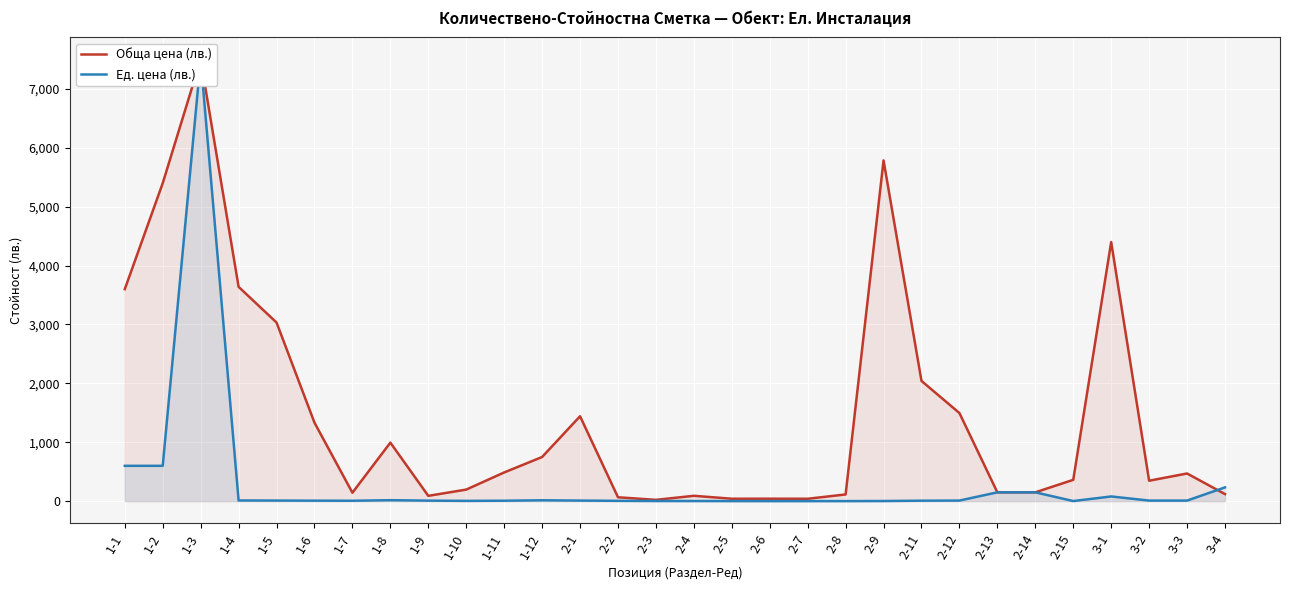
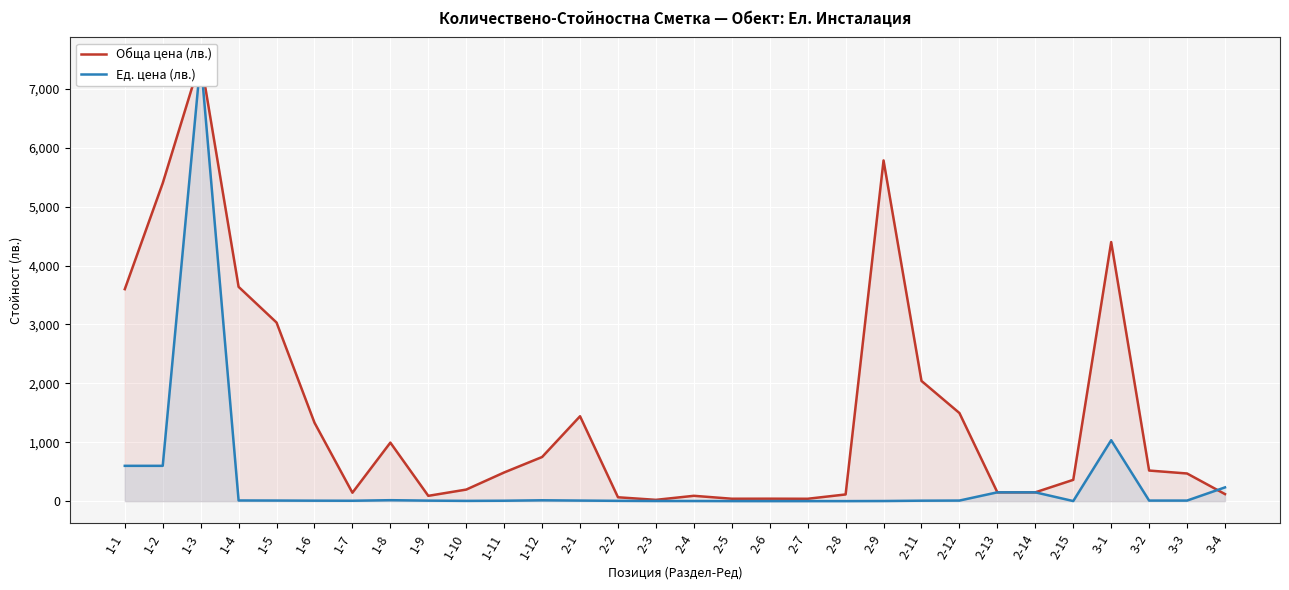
Ед. цена (лв.), 3-1: 100 -> 1,000
Обща цена (лв.), 3-2: 300 -> 500
